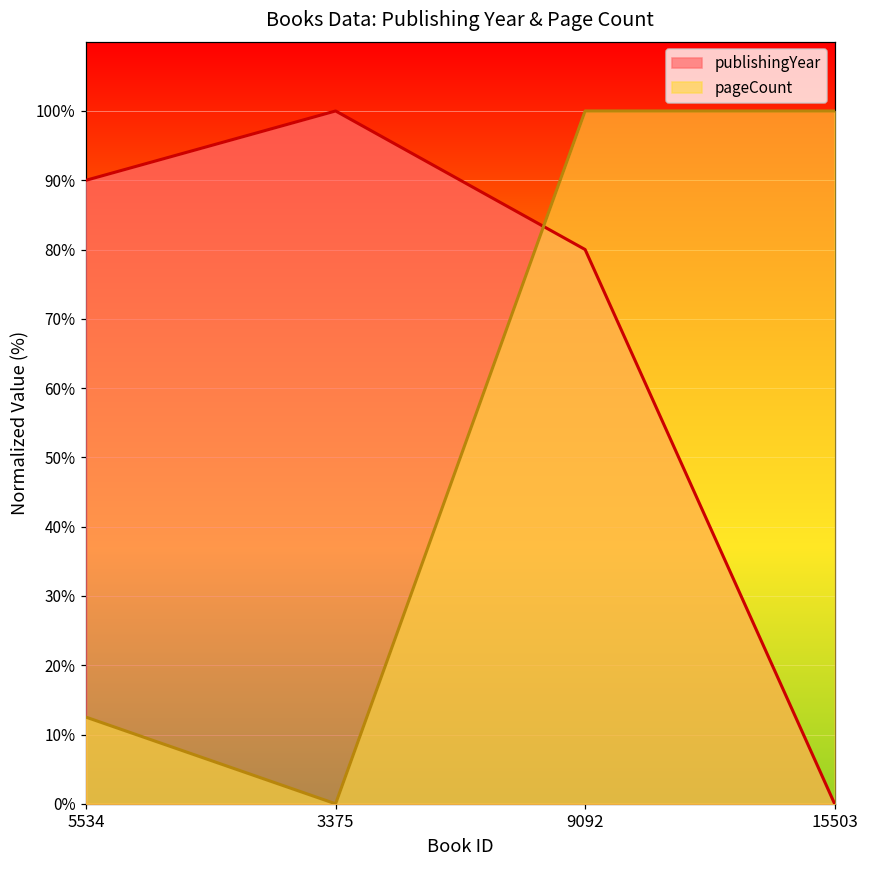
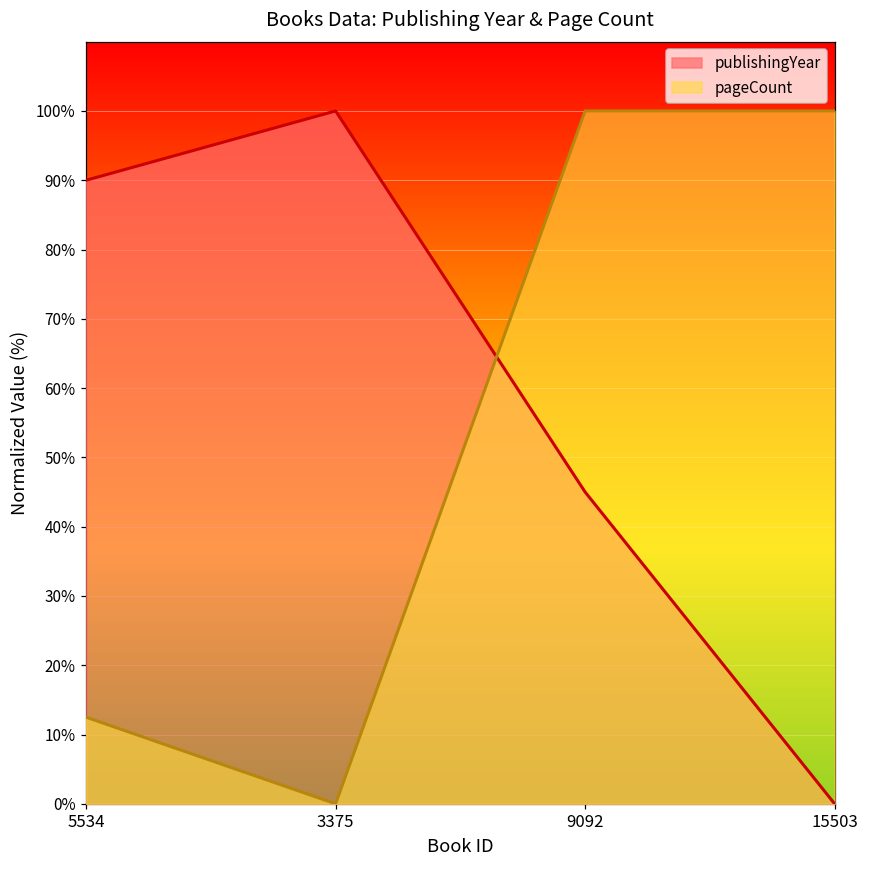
publishingYear, 9092: 80% -> 45%
